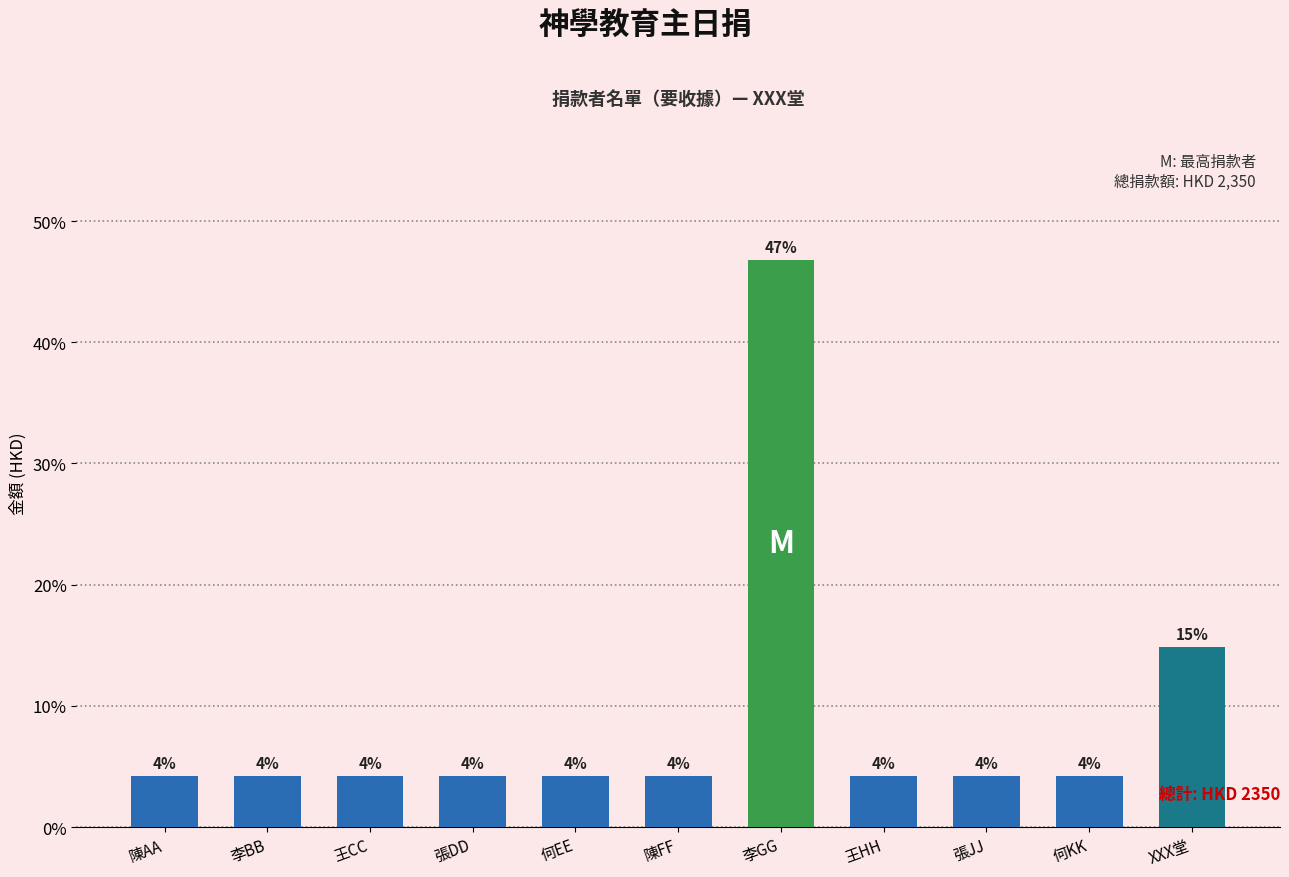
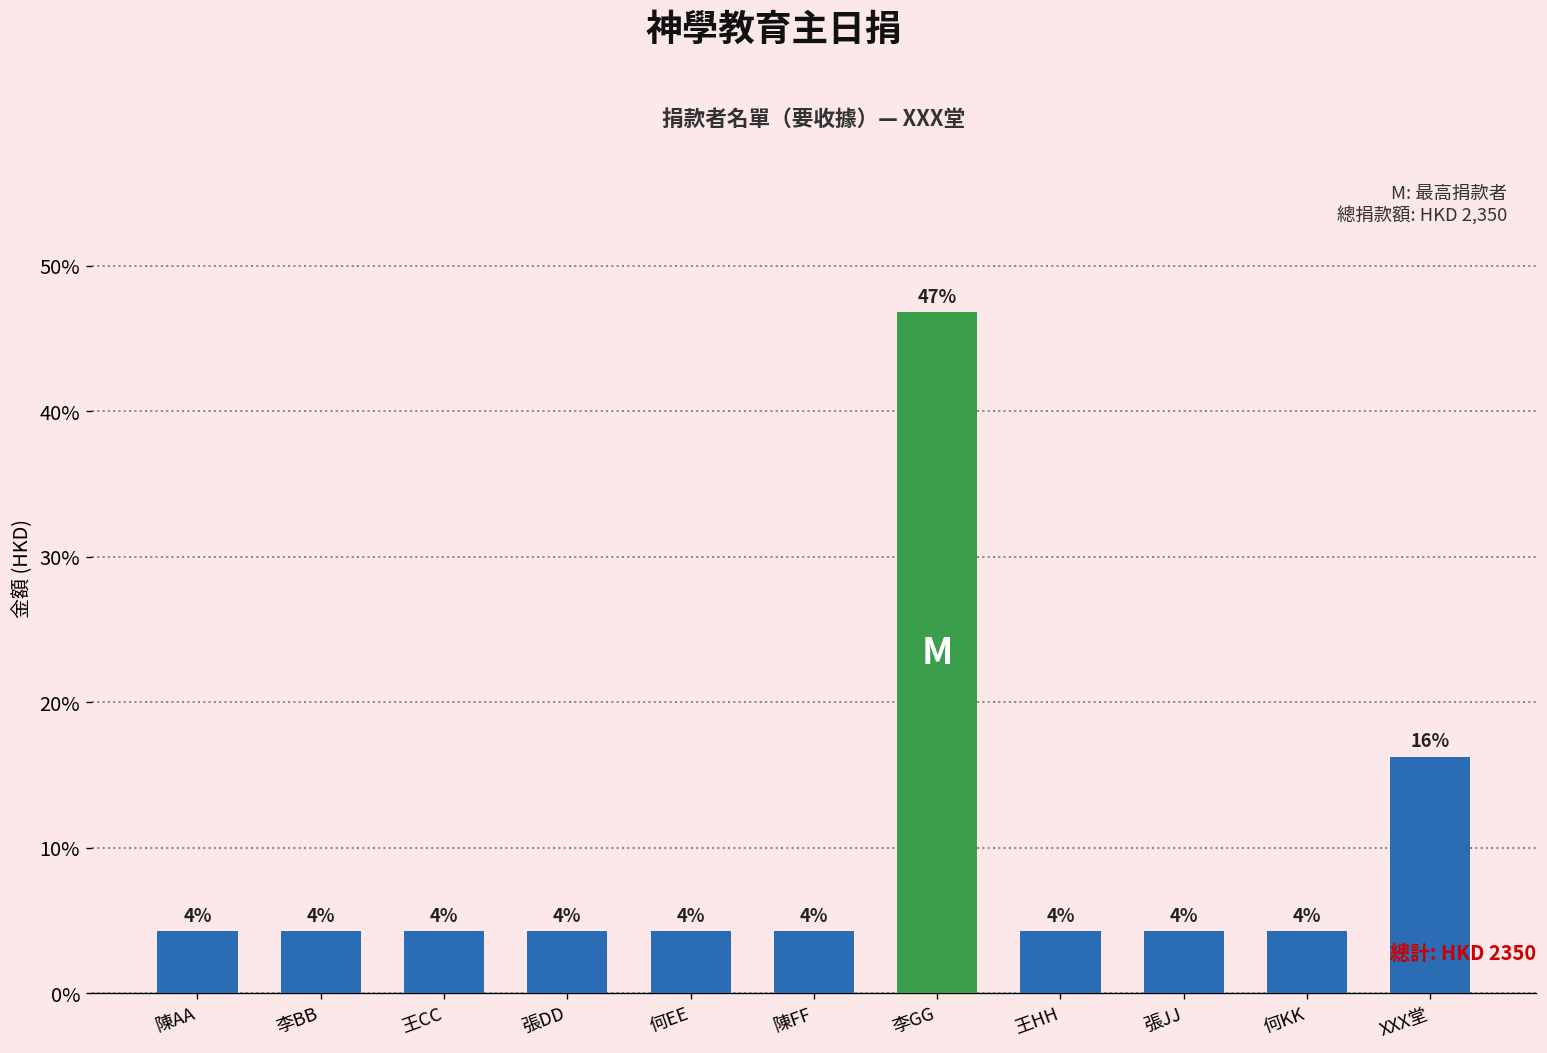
XXX堂: 15% -> 16%
